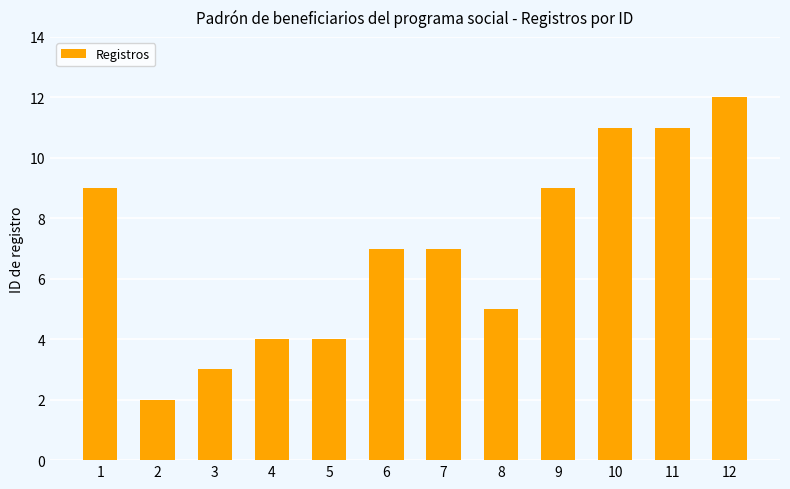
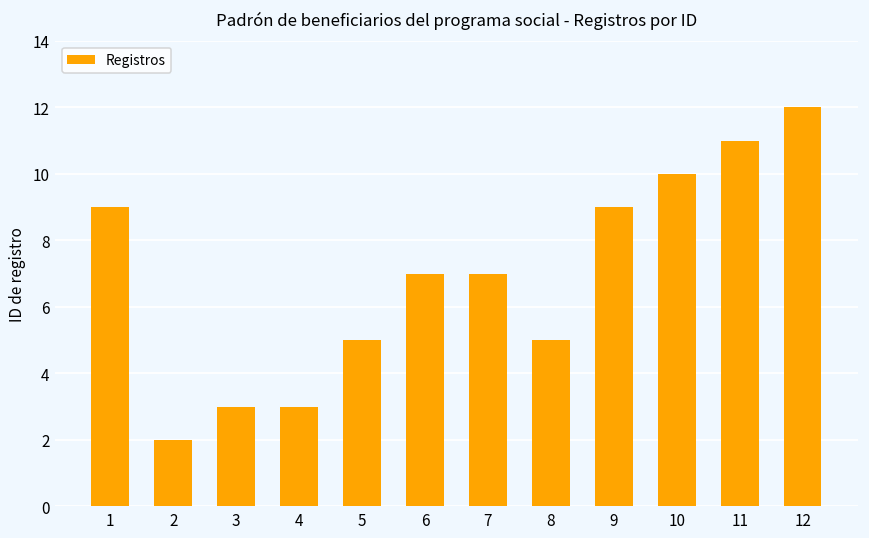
4: 4 -> 3
5: 4 -> 5
10: 11 -> 10
